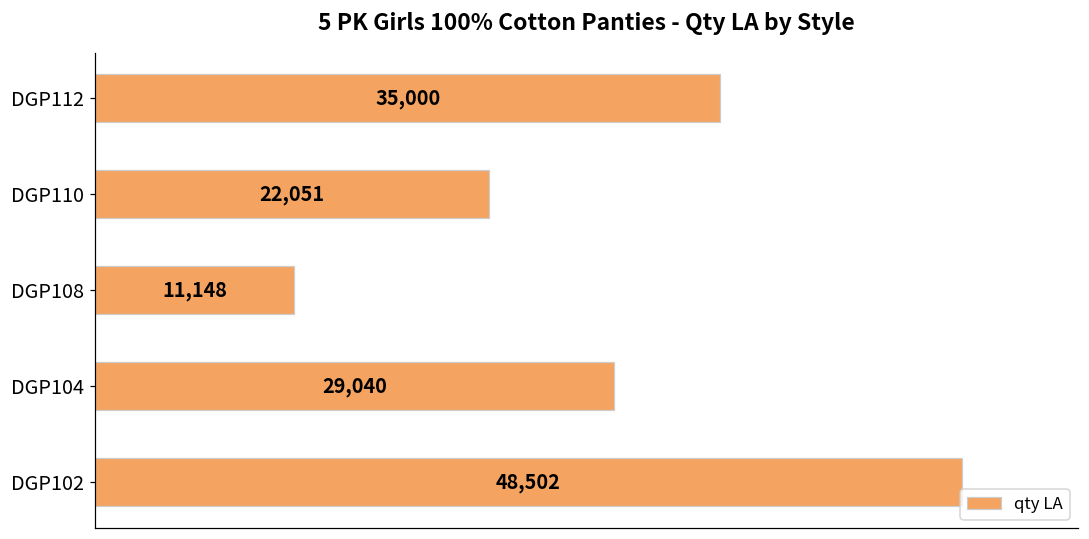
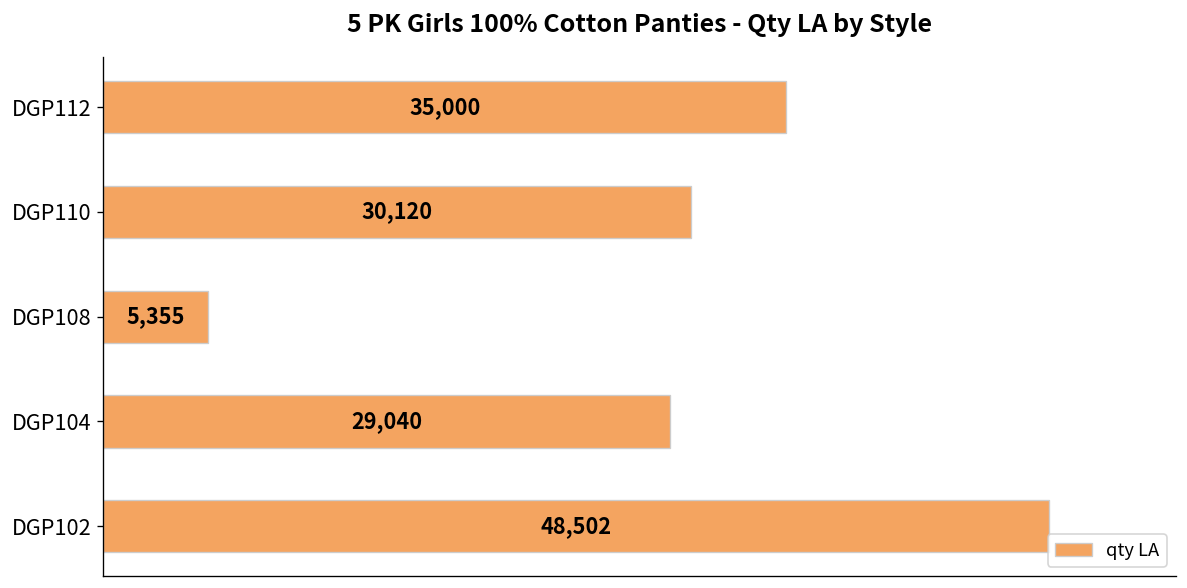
DGP110: 22,051 -> 30,120
DGP108: 11,148 -> 5,355
